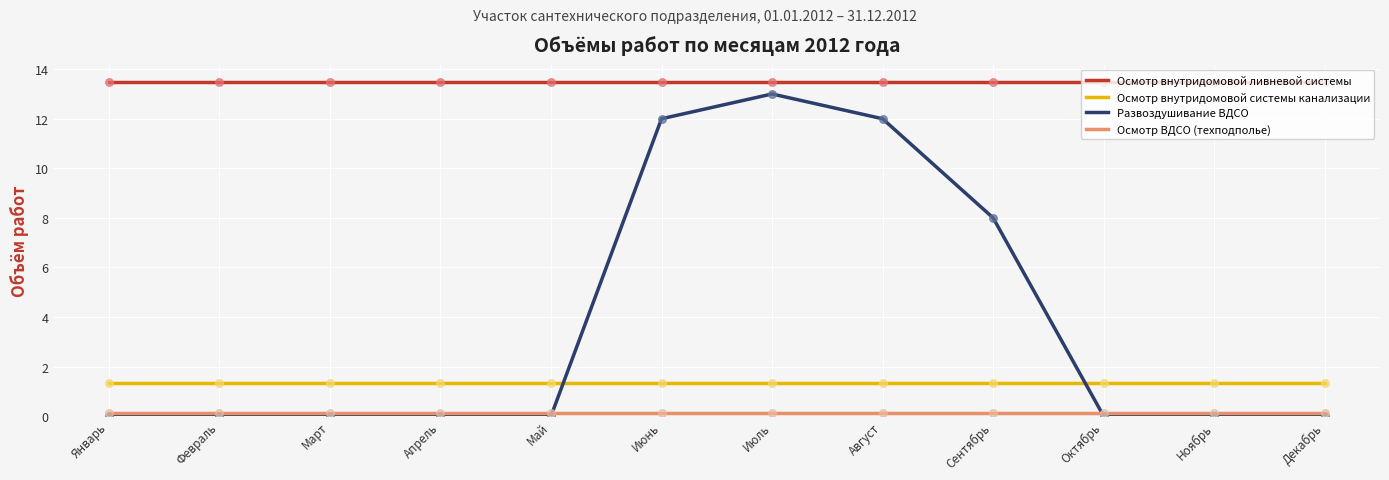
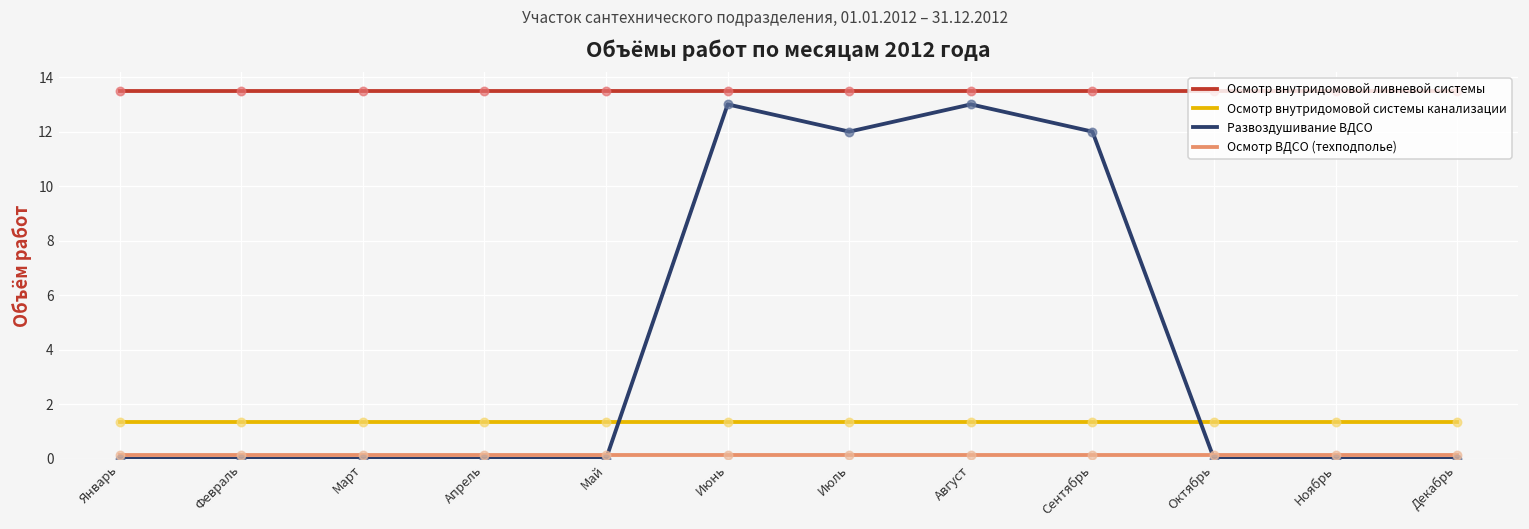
Развоздушивание ВДСО, Июнь: 12 -> 13
Развоздушивание ВДСО, Июль: 13 -> 12
Развоздушивание ВДСО, Август: 12 -> 13
Развоздушивание ВДСО, Сентябрь: 8 -> 12
